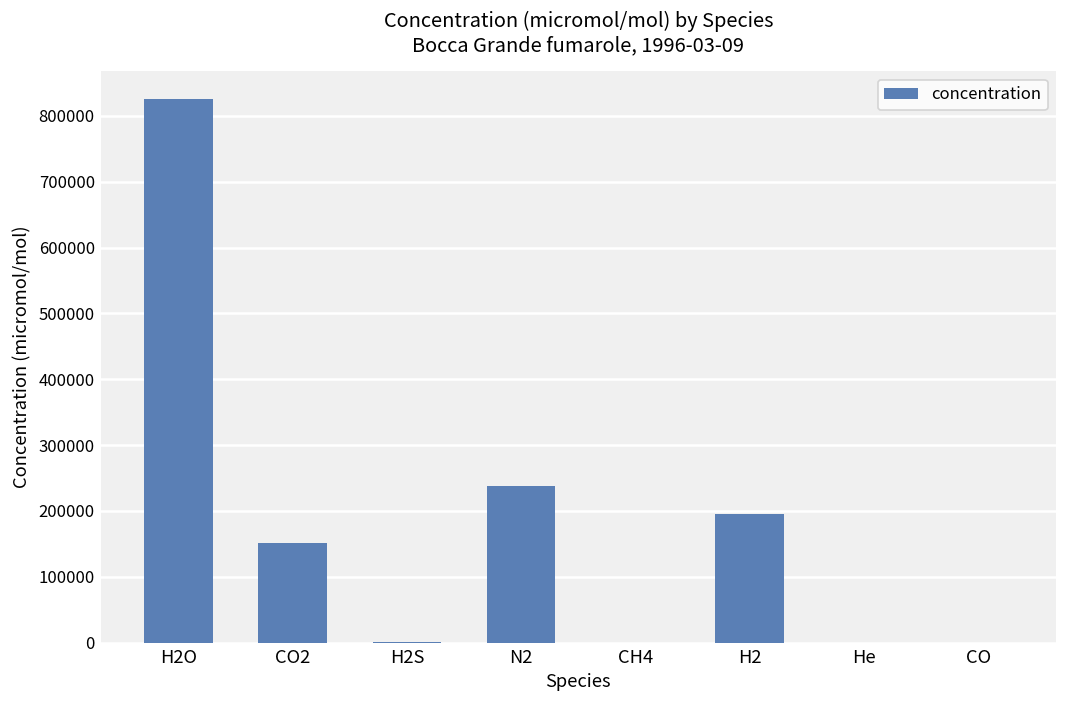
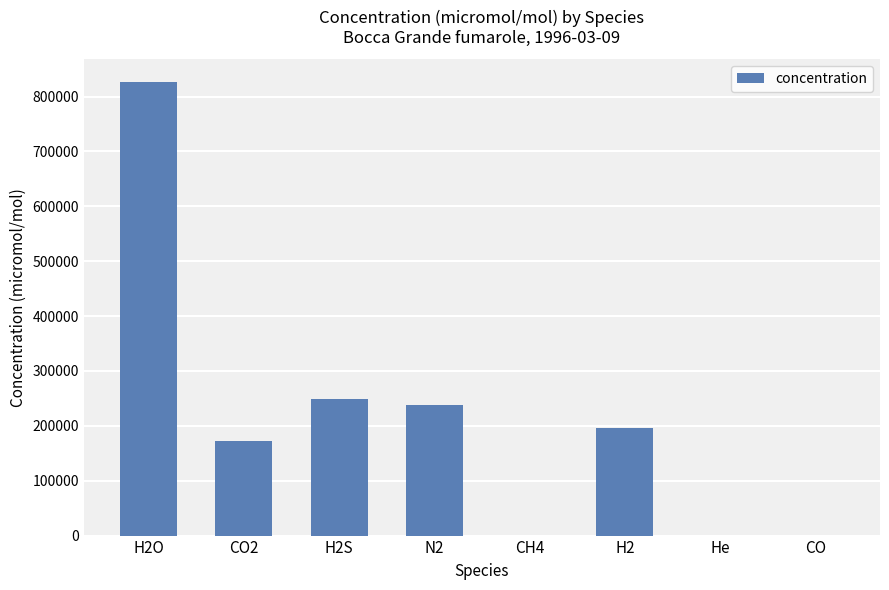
CO2: 150000 -> 170000
H2S: 0 -> 250000
